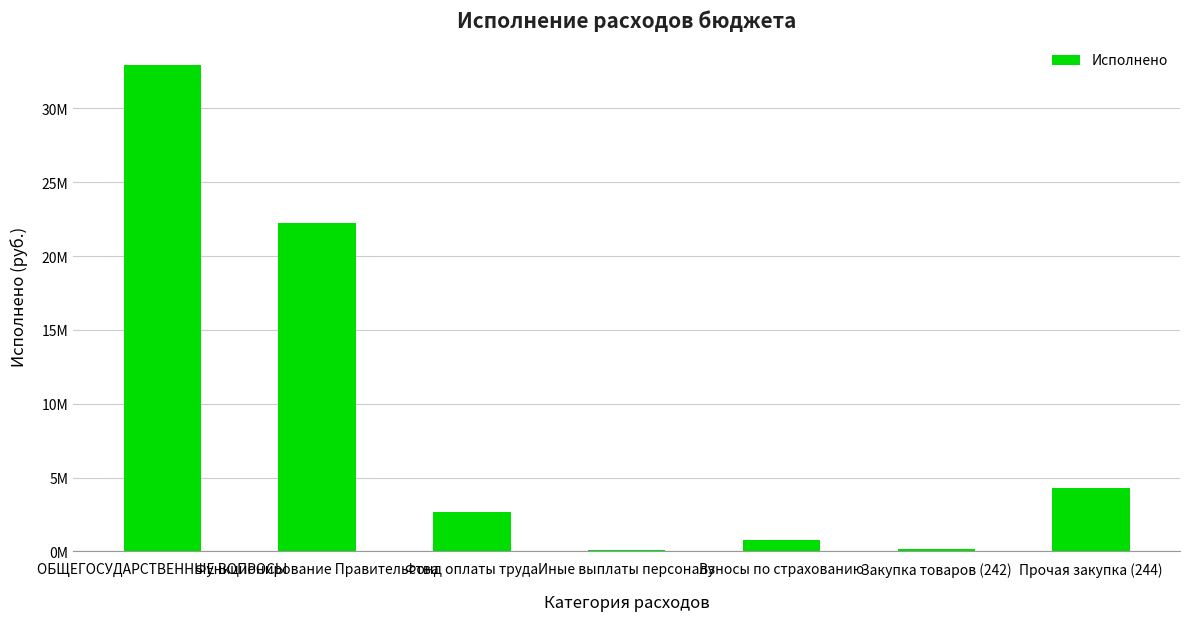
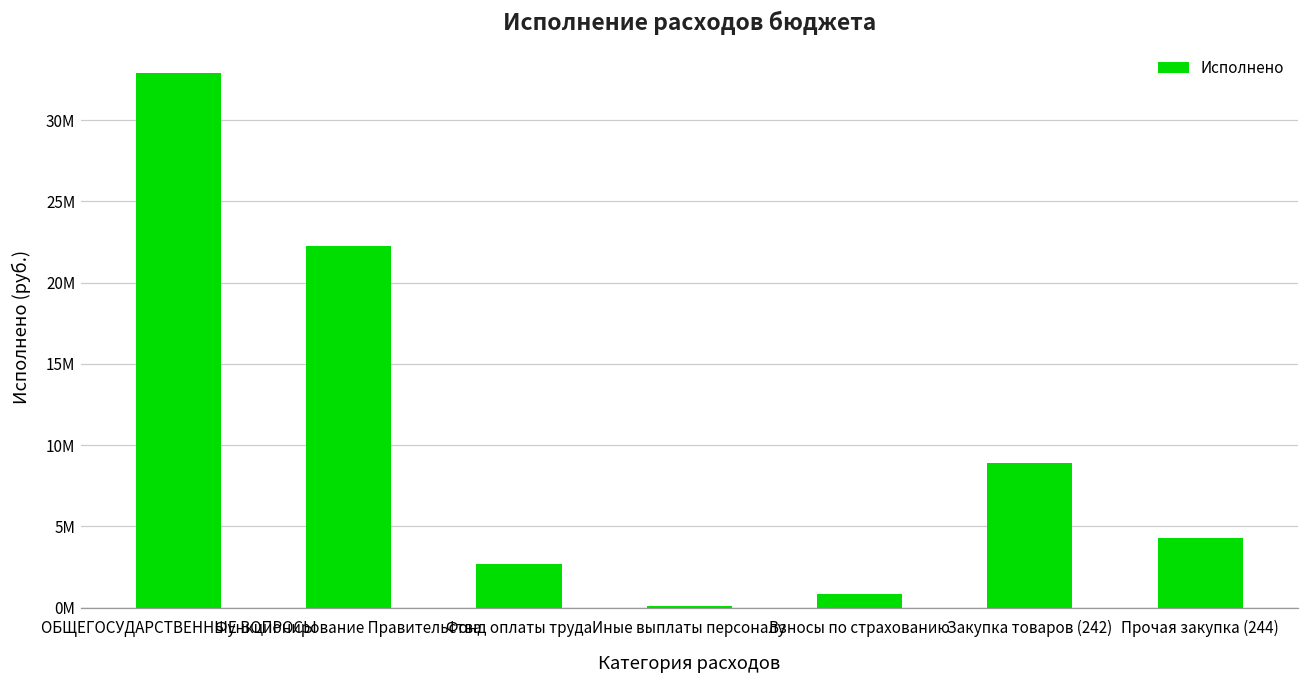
Закупка товаров (242): 100000 -> 8900000
